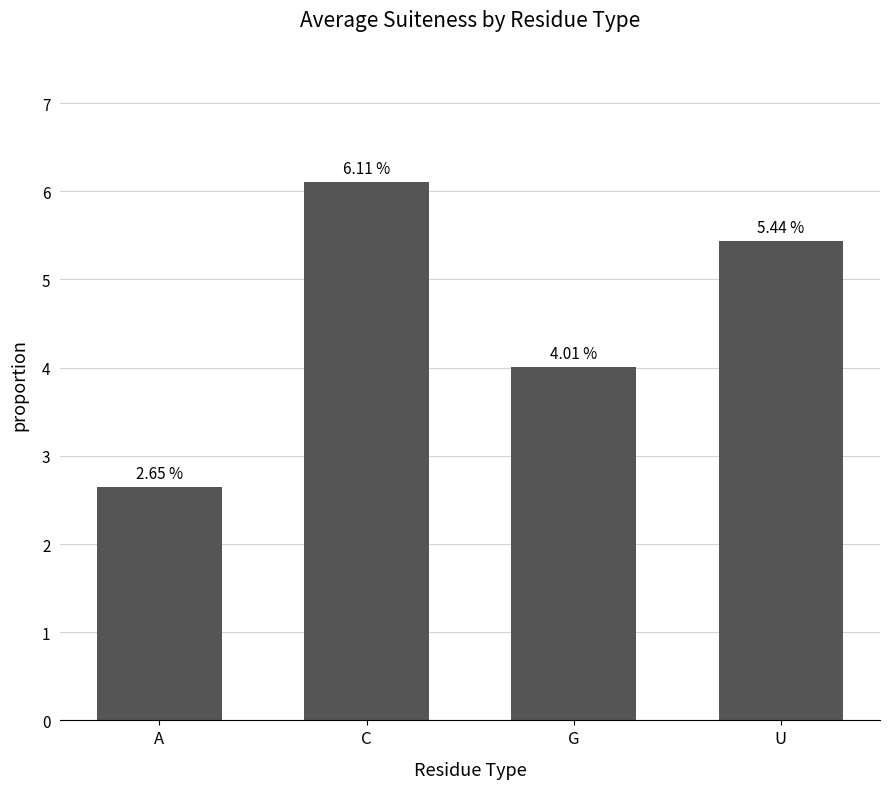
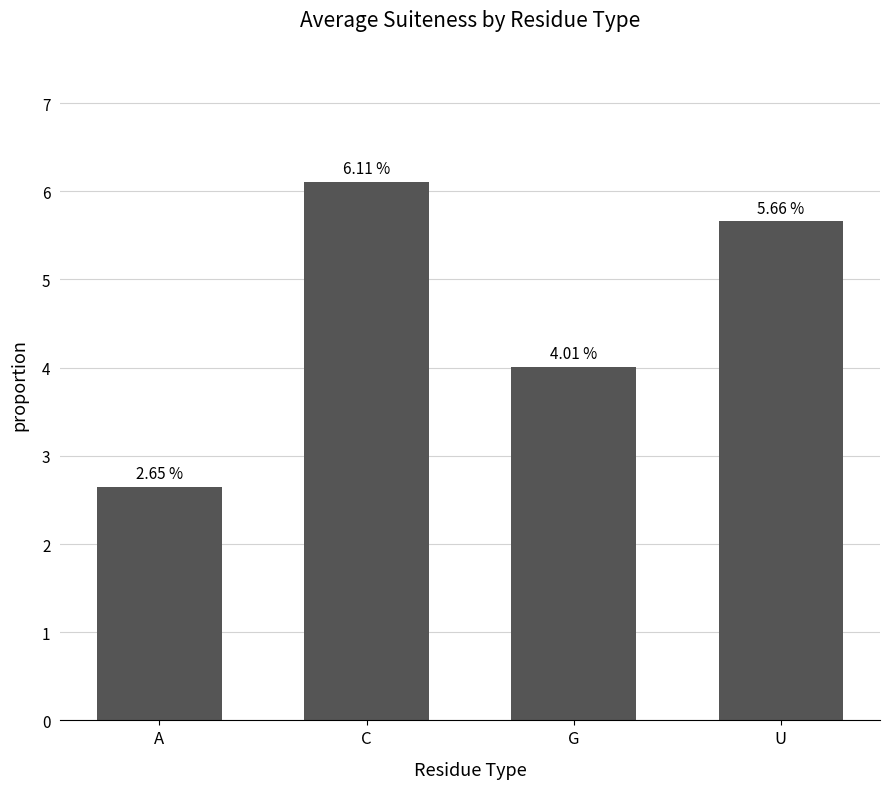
U: 5.44 % -> 5.66 %
